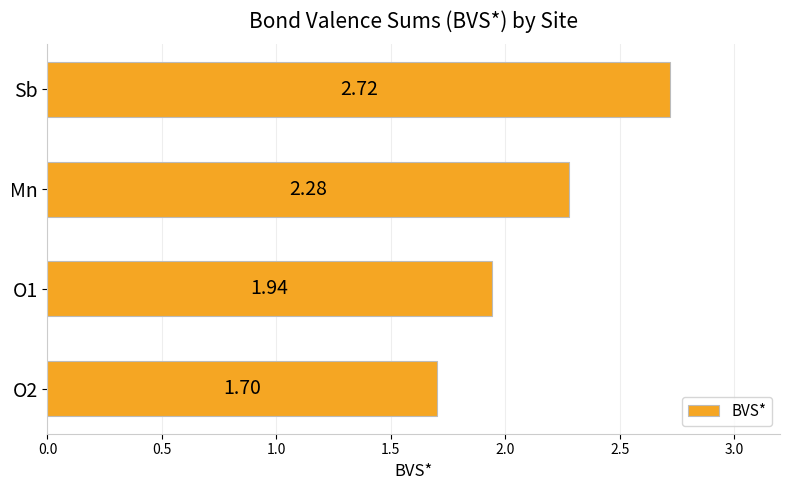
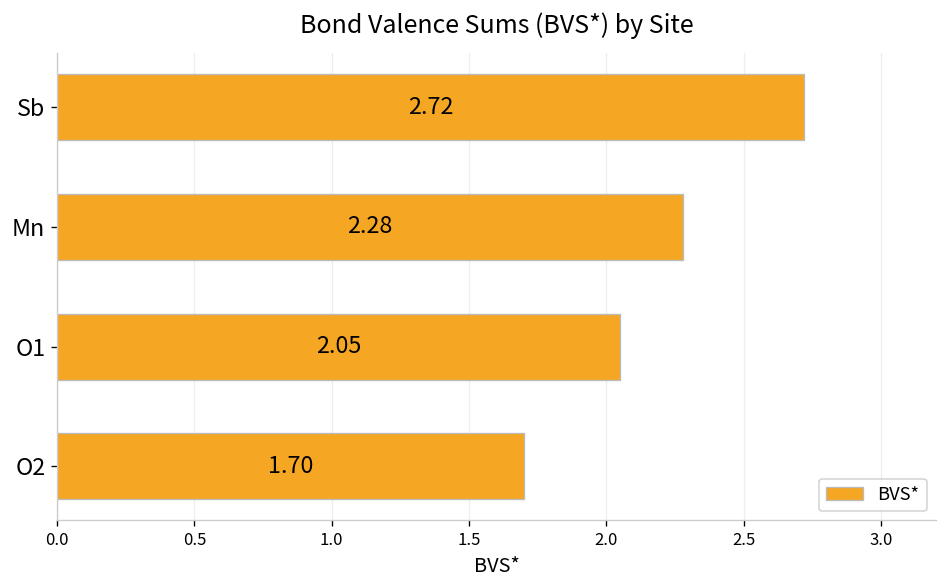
O1: 1.94 -> 2.05
